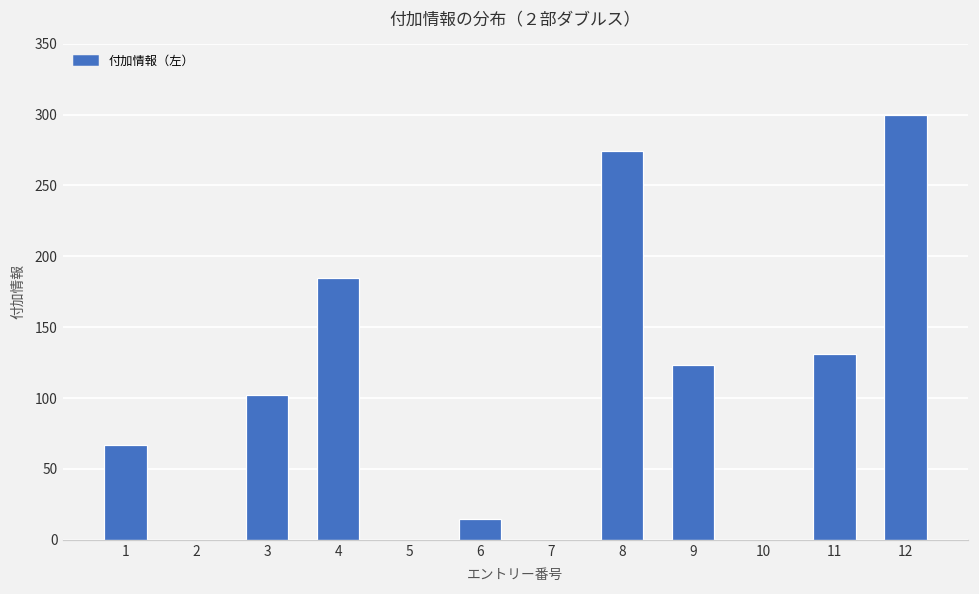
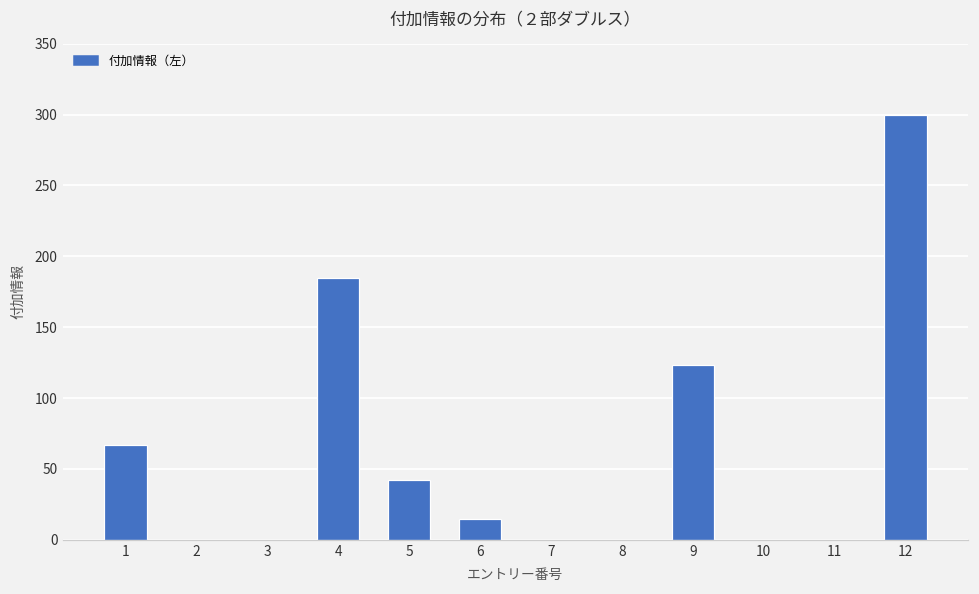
3: 102 -> 0
5: 0 -> 42
8: 274 -> 0
11: 131 -> 0
